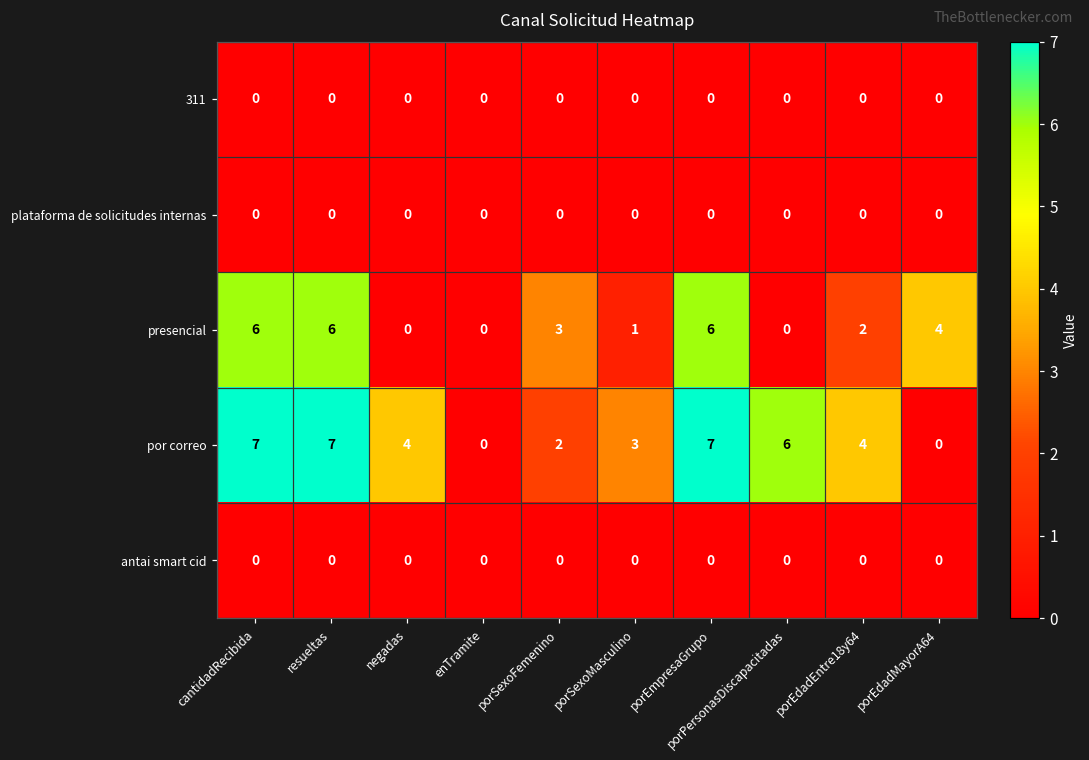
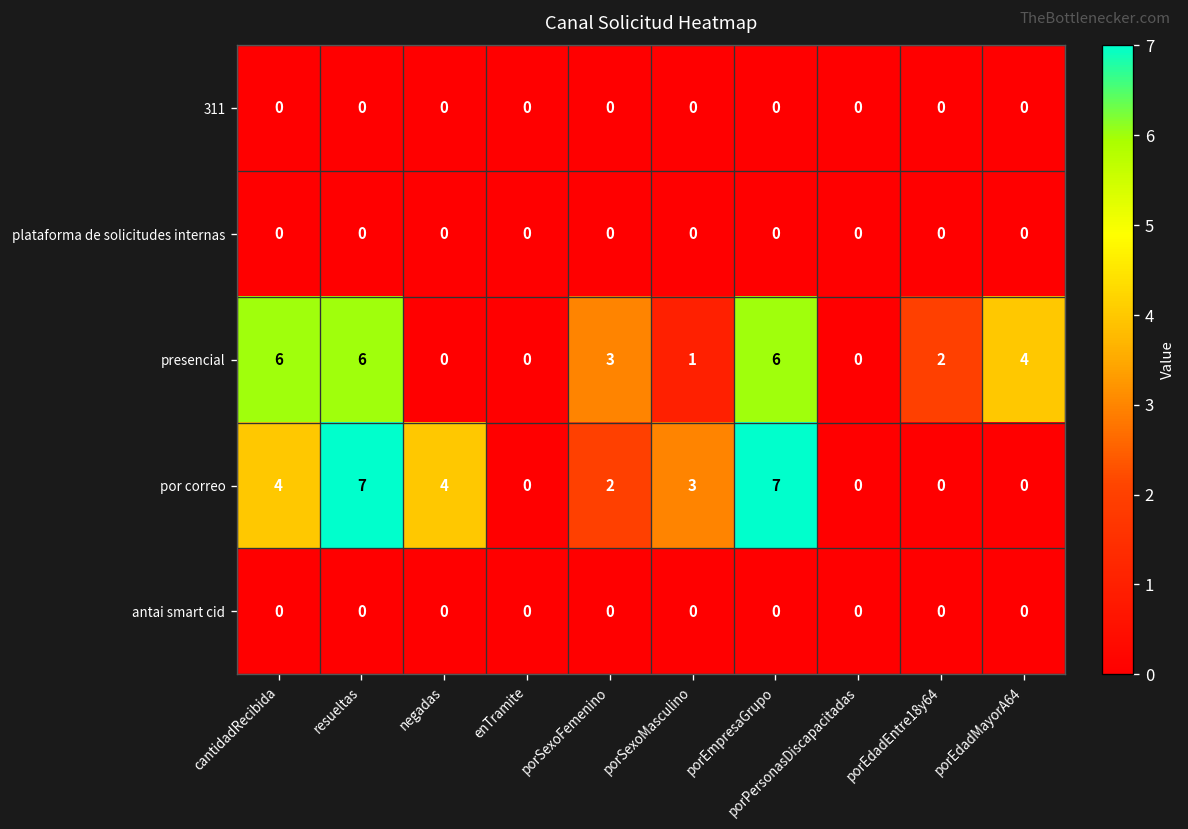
por correo, cantidadRecibida: 7 -> 4
por correo, porPersonasDiscapacitadas: 6 -> 0
por correo, porEdadEntre18y64: 4 -> 0
